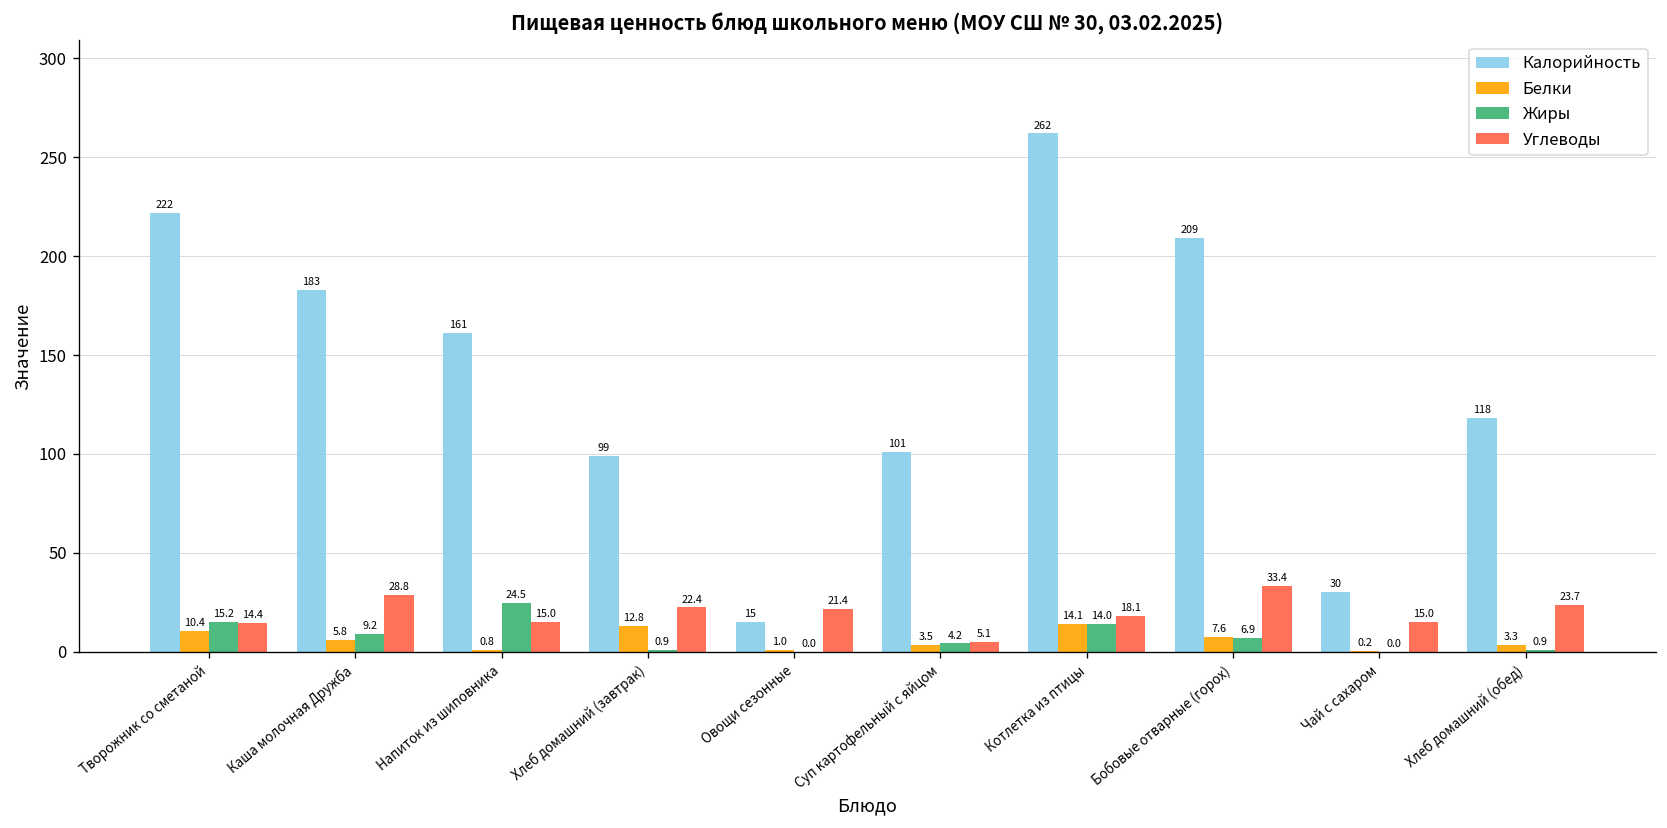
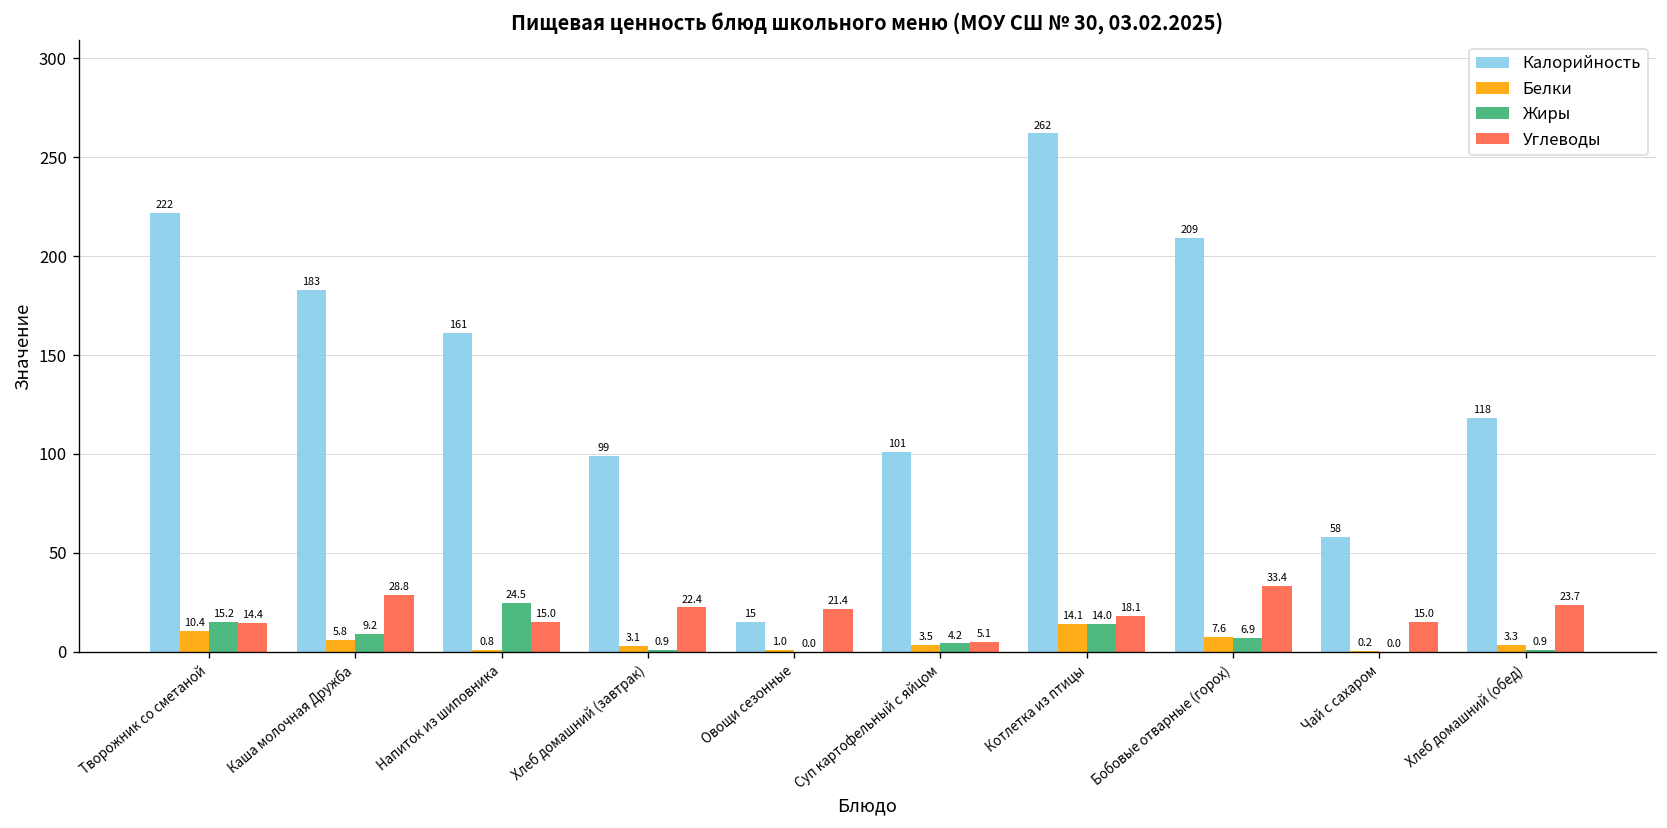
Белки, Хлеб домашний (завтрак): 12.8 -> 3.1
Калорийность, Чай с сахаром: 30 -> 58
